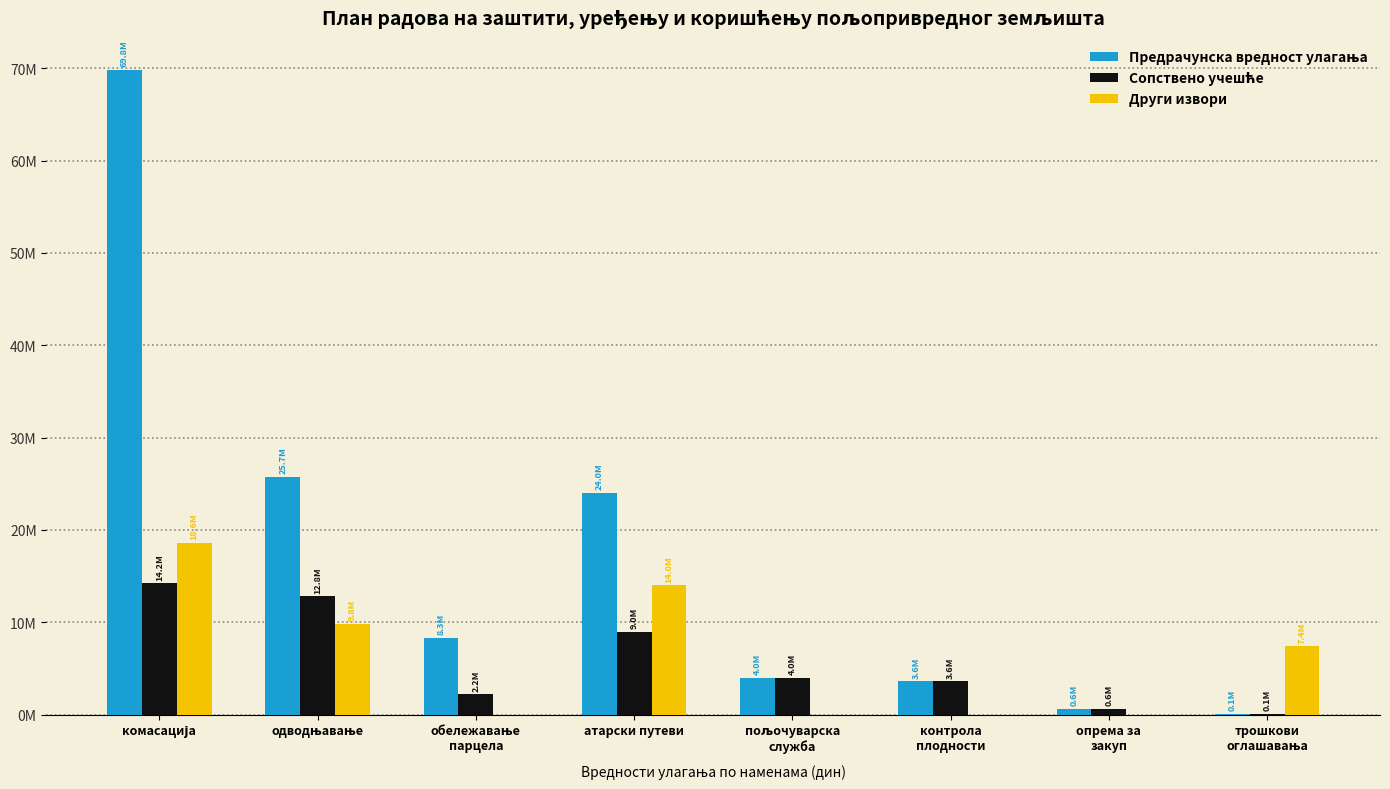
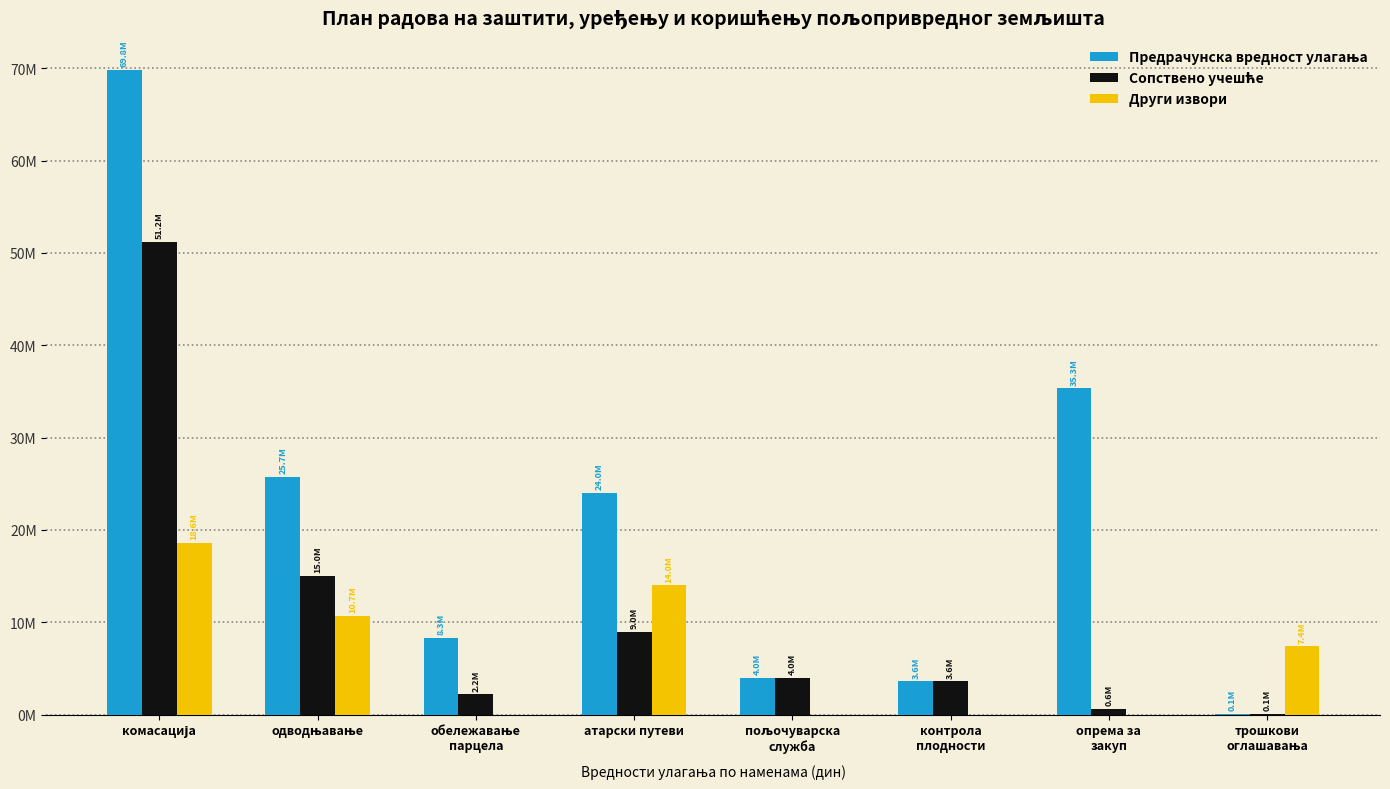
Сопствено учешће, комасација: 14.2M -> 51.2M
Сопствено учешће, одводњавање: 12.8M -> 15.0M
Други извори, одводњавање: 9.8M -> 10.7M
Предрачунска вредност улагања, опрема за закуп: 0.6M -> 35.3M
